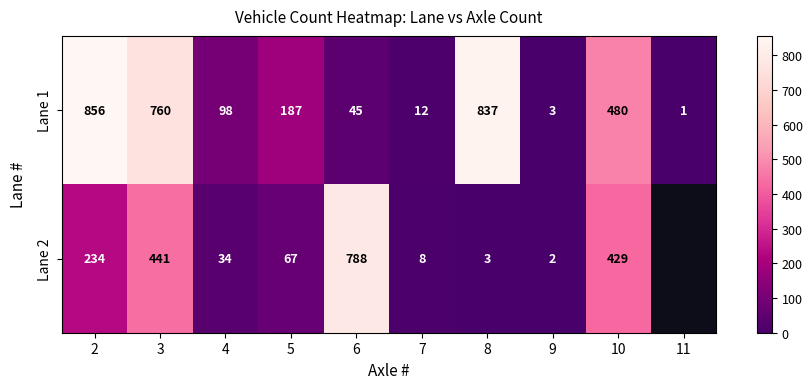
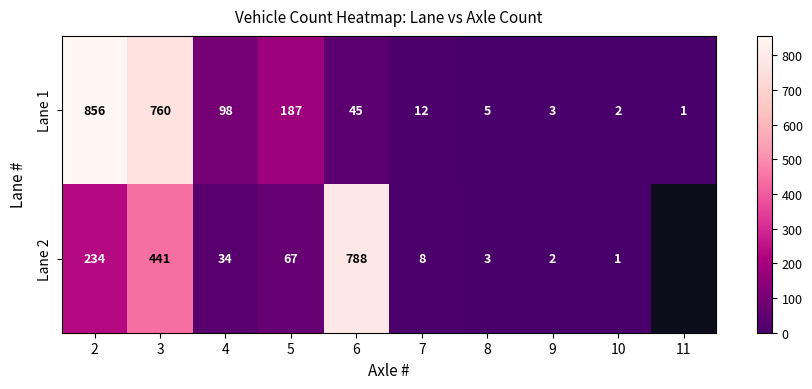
Lane 1, 8: 837 -> 5
Lane 1, 10: 480 -> 2
Lane 2, 10: 429 -> 1
